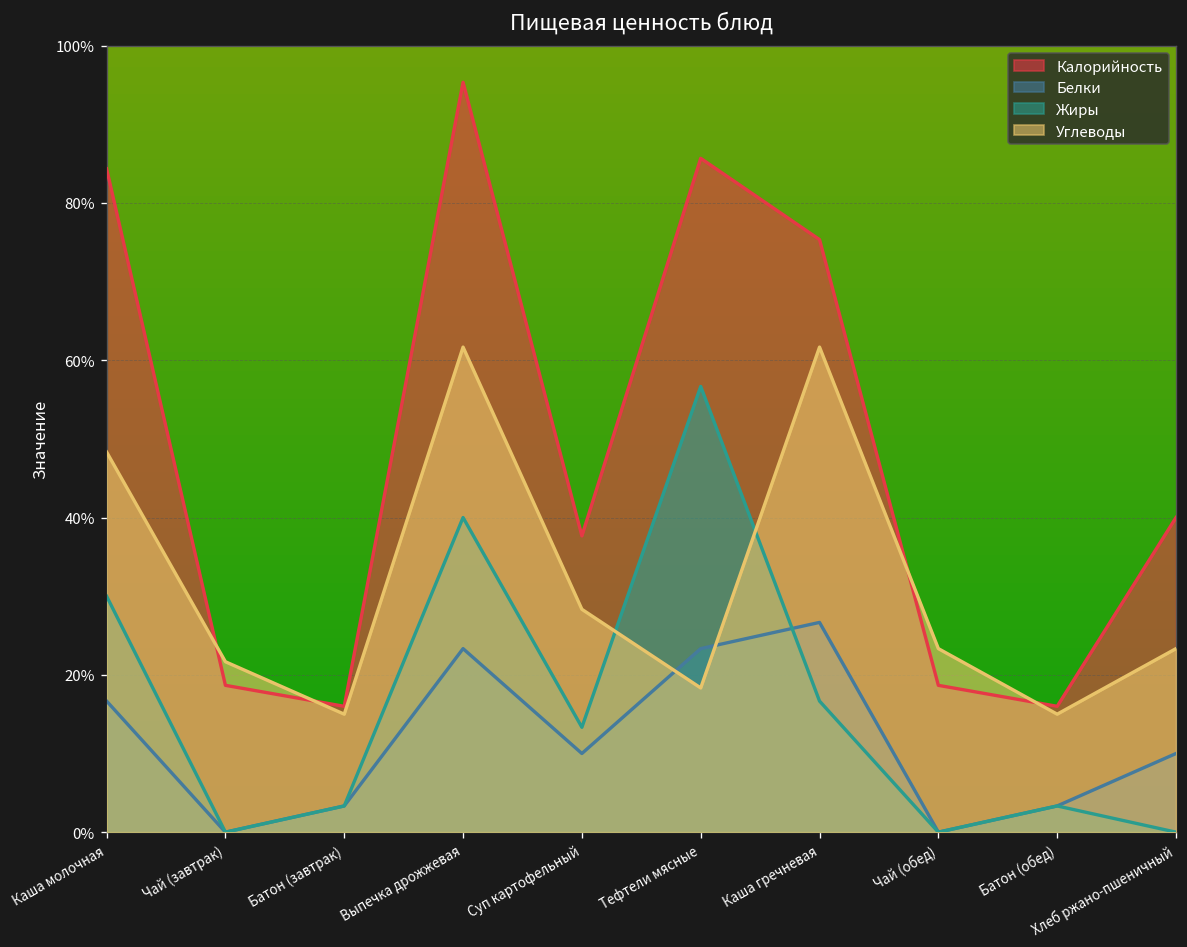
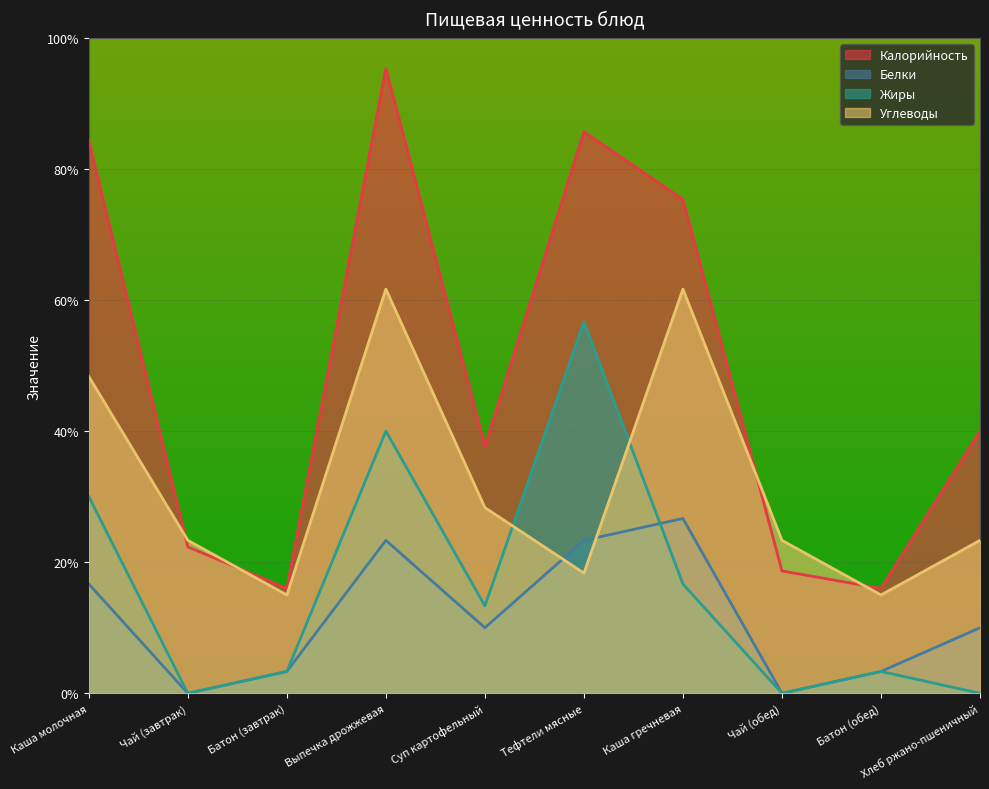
Калорийность, Чай (завтрак): 19% -> 22%
Углеводы, Чай (завтрак): 22% -> 23%
